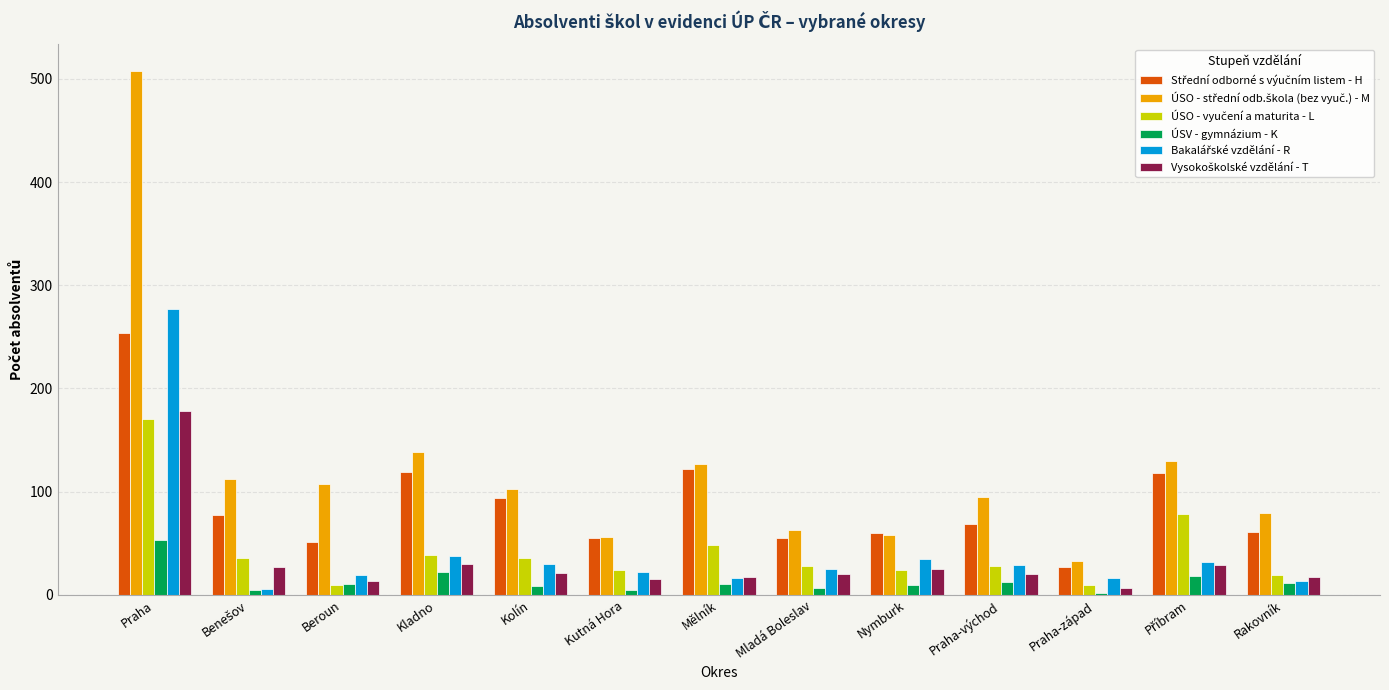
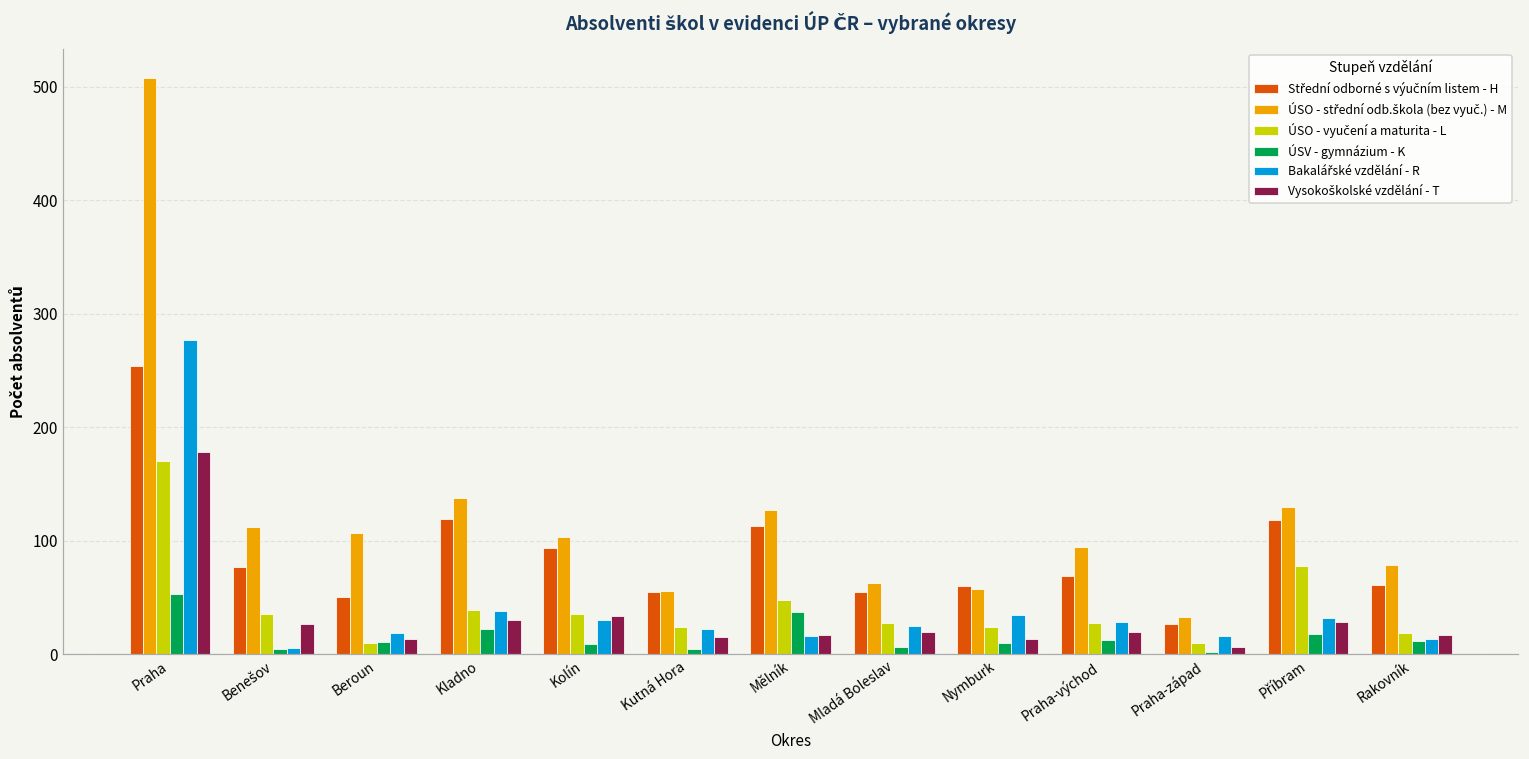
Vysokoškolské vzdělání - T, Kolín: 21 -> 34
Střední odborné s výučním listem - H, Mělník: 122 -> 113
ÚSV - gymnázium - K, Mělník: 11 -> 37
Vysokoškolské vzdělání - T, Nymburk: 25 -> 14
